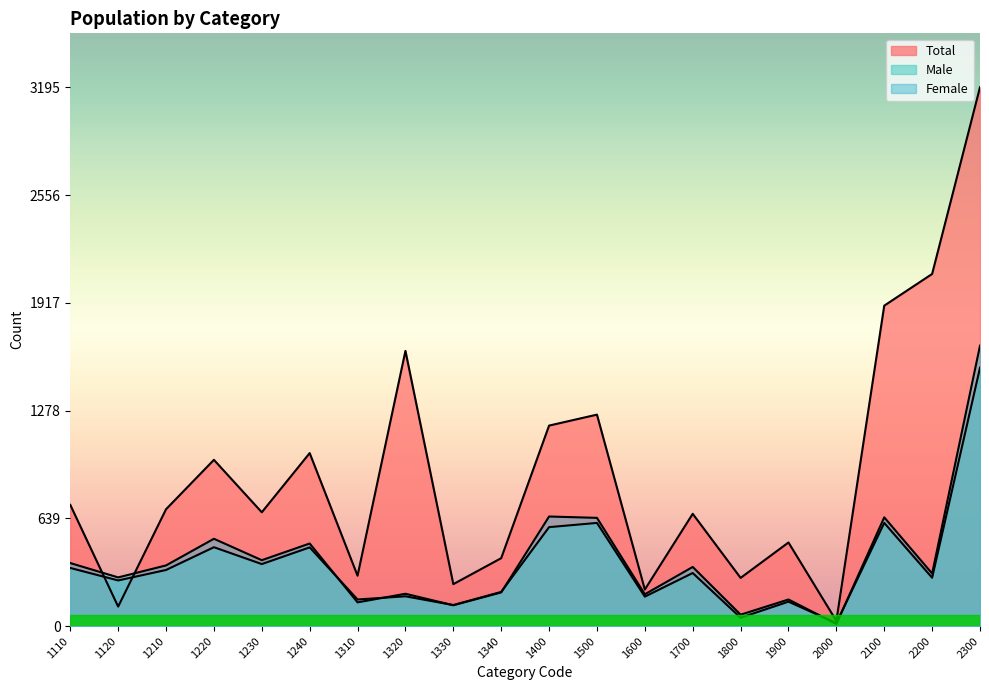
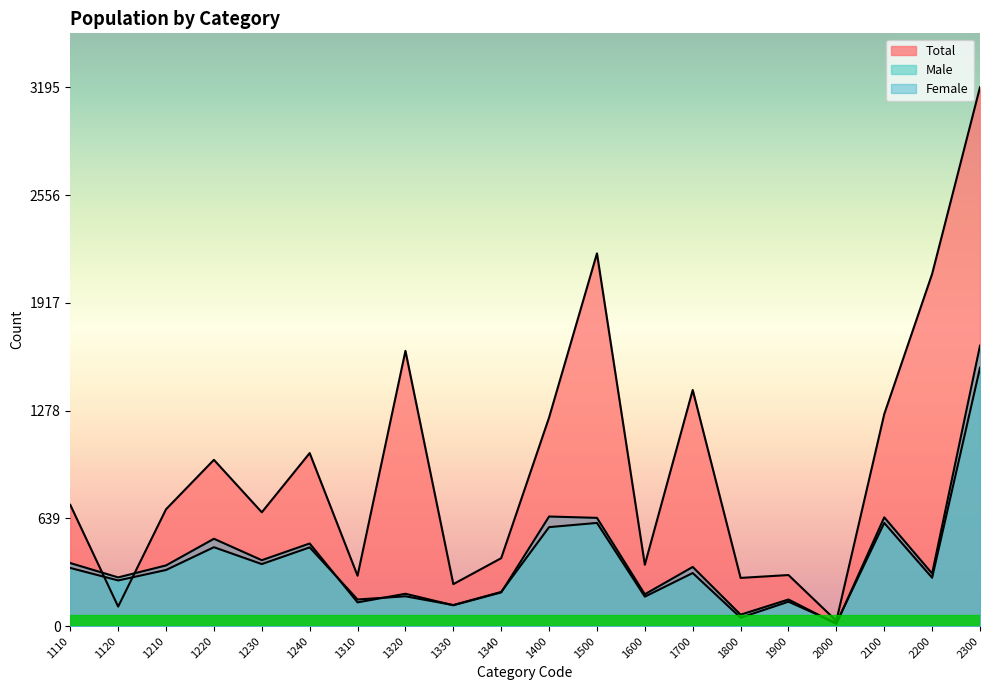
Total, 1400: 1190 -> 1240
Total, 1500: 1250 -> 2210
Total, 1600: 220 -> 360
Total, 1700: 670 -> 1400
Total, 1900: 500 -> 300
Total, 2100: 1900 -> 1260
